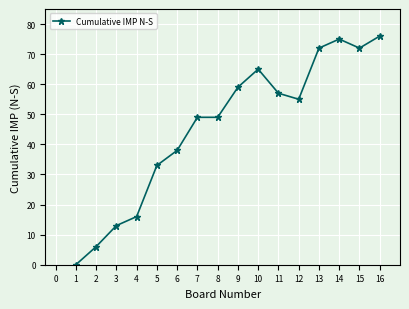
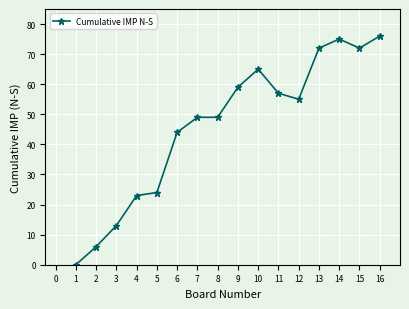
4: 16 -> 23
5: 33 -> 24
6: 38 -> 44
